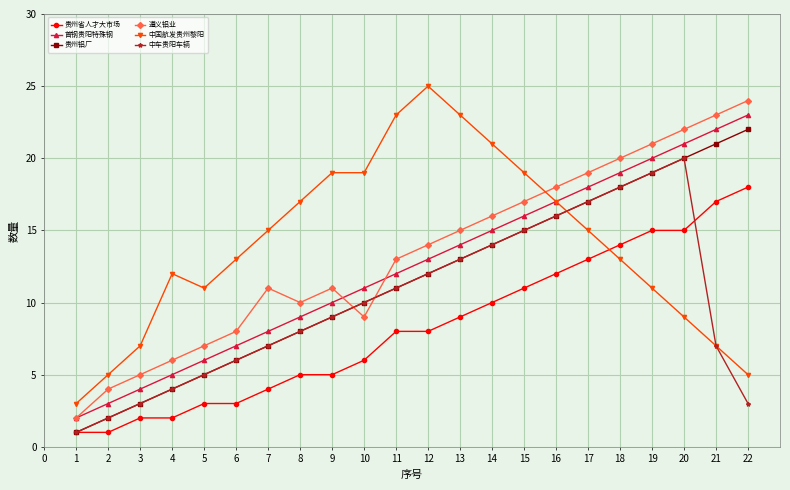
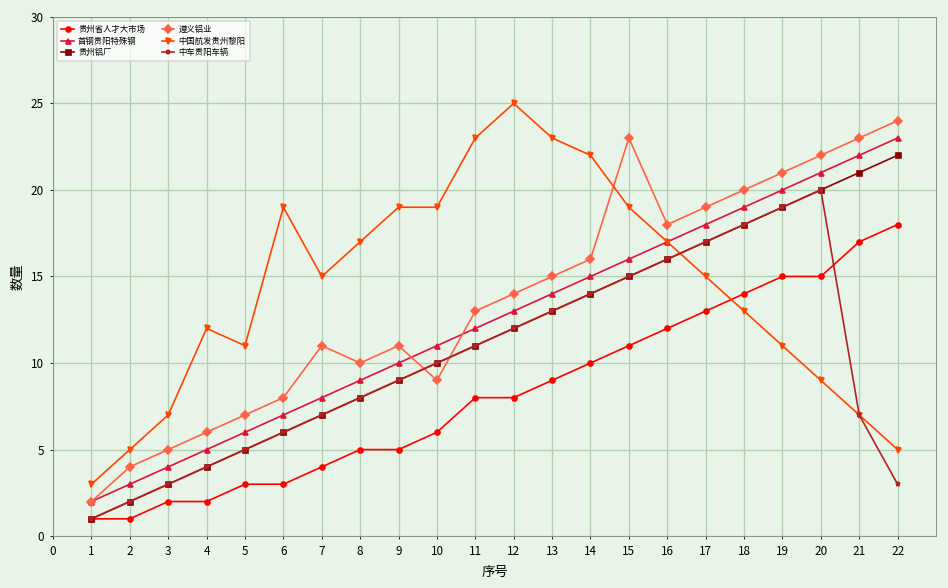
中国航发贵州黎阳, 6: 13 -> 19
中国航发贵州黎阳, 14: 21 -> 22
遵义铝业, 15: 17 -> 23
